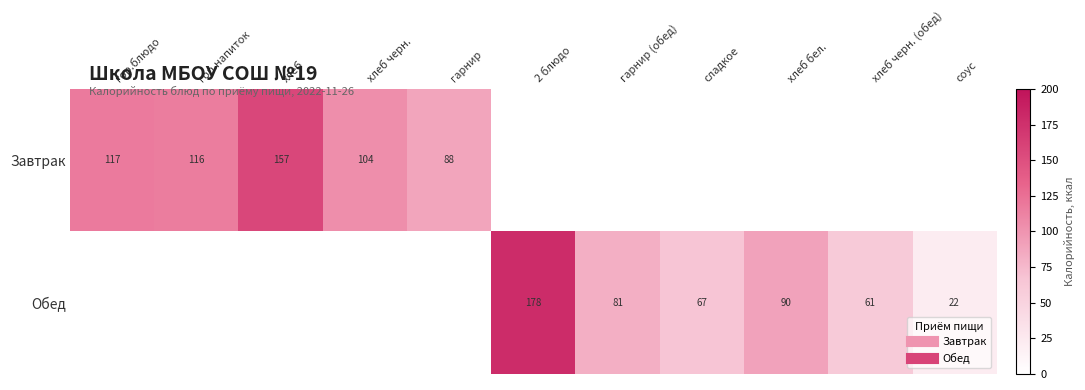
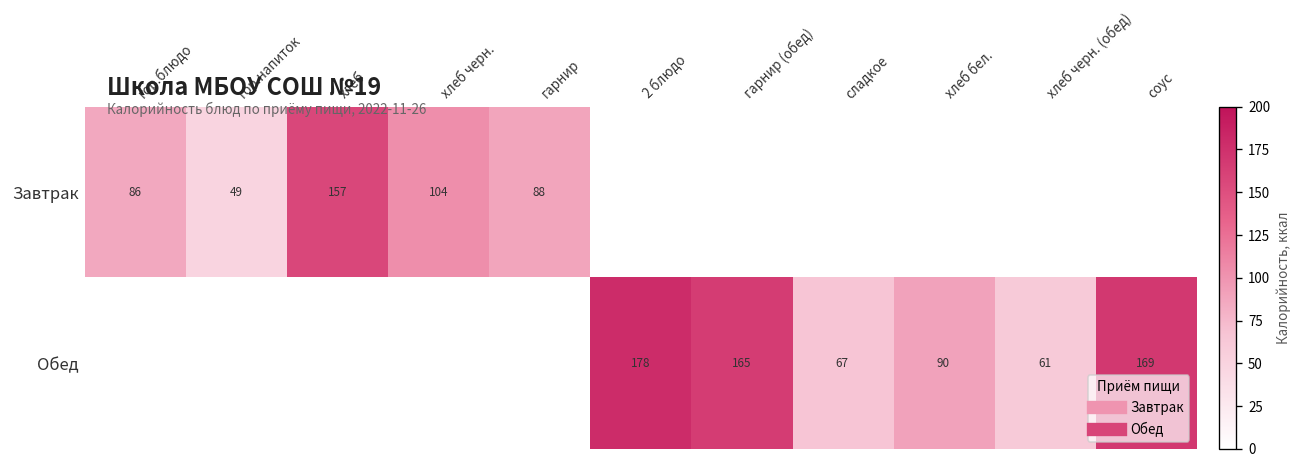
Завтрак, гор.блюдо: 117 -> 86
Завтрак, гор.напиток: 116 -> 49
Обед, гарнир (обед): 81 -> 165
Обед, соус: 22 -> 169
